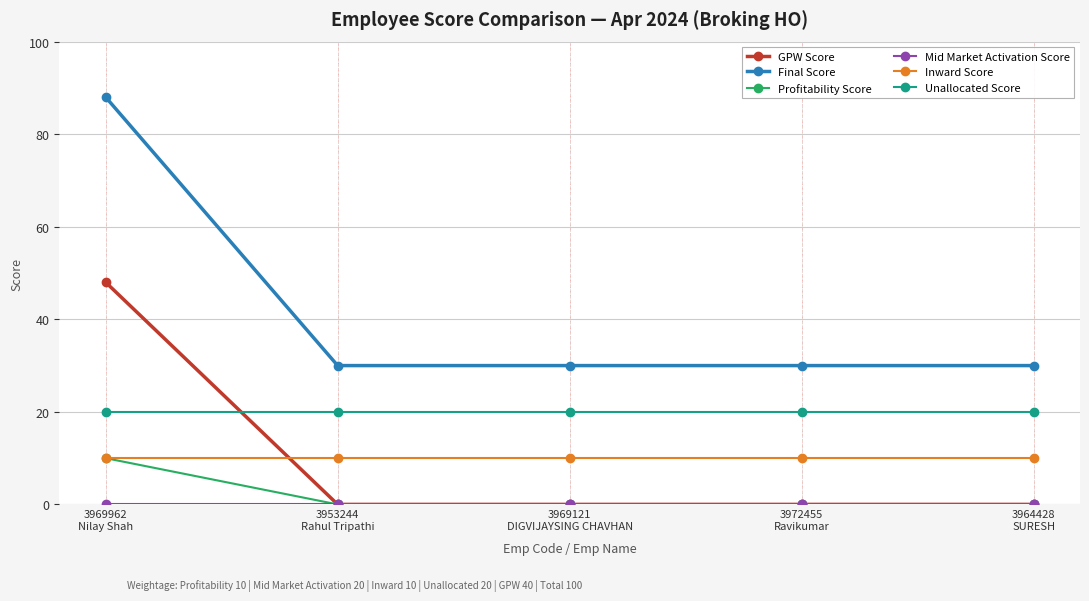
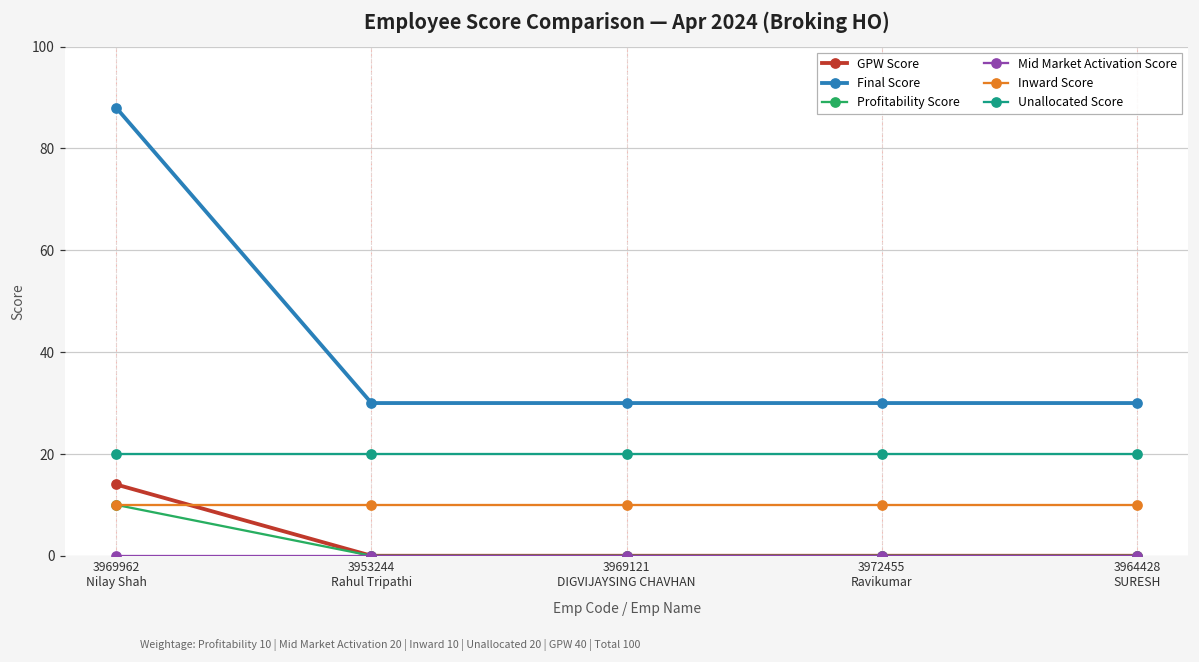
GPW Score, 3969962 Nilay Shah: 48 -> 14
